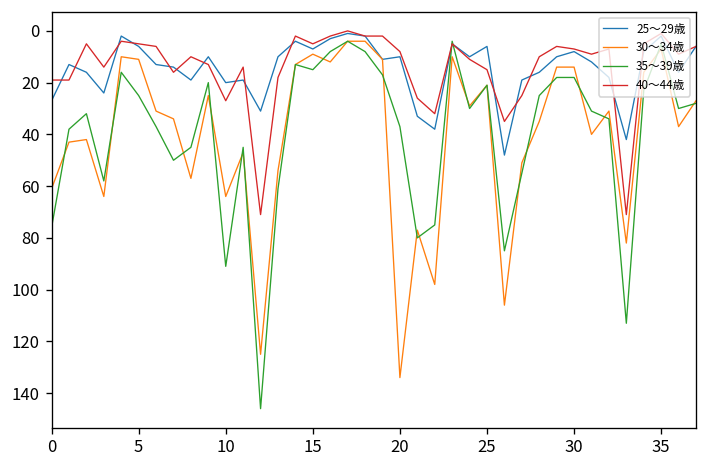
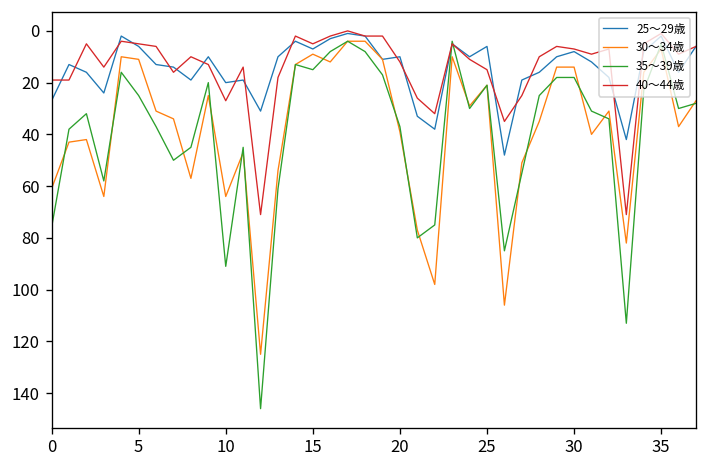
30～34歳, 20: 134 -> 39
40～44歳, 20: 8 -> 12
